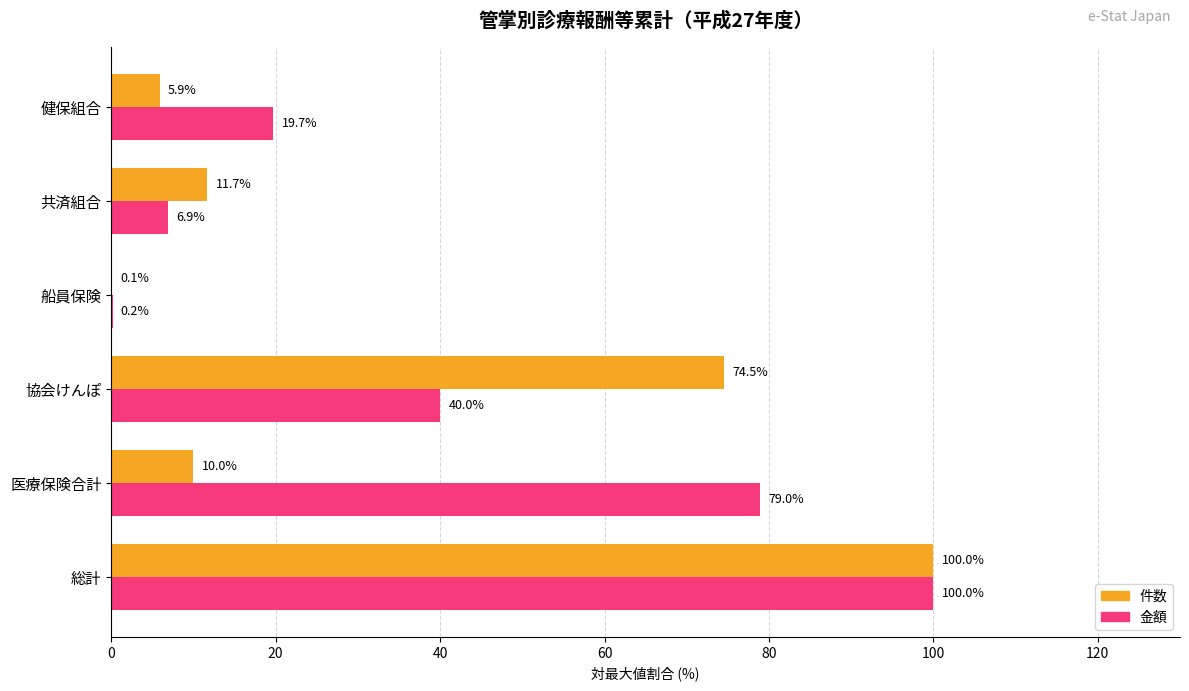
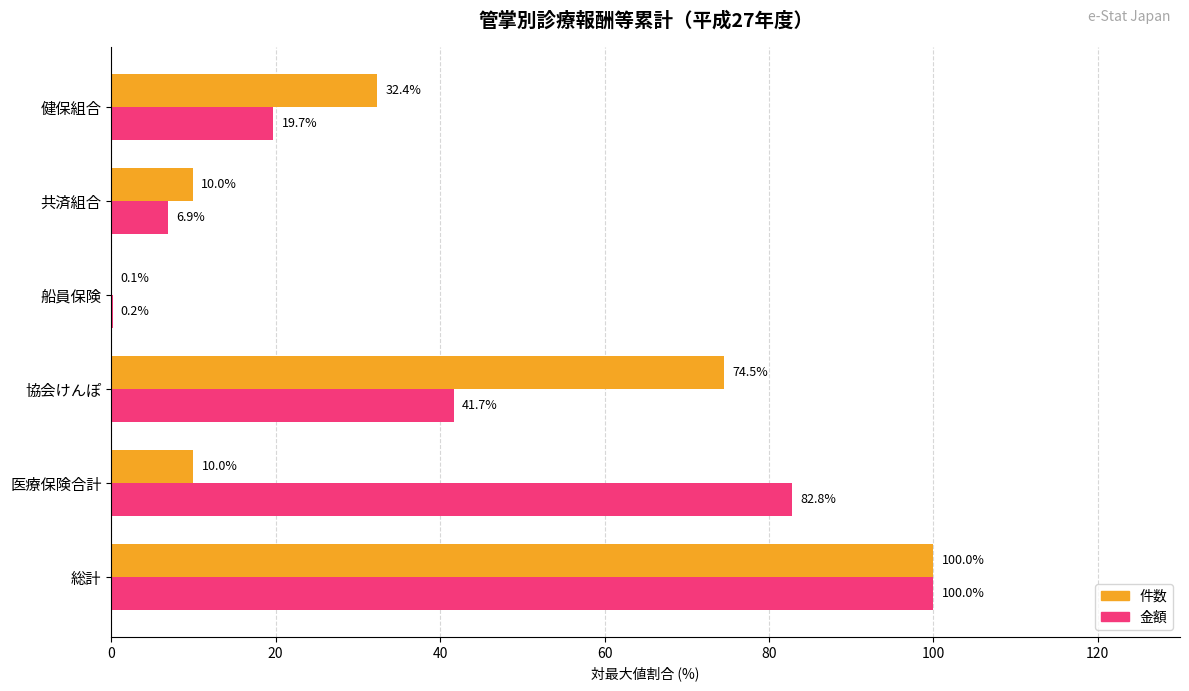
件数, 健保組合: 5.9% -> 32.4%
件数, 共済組合: 11.7% -> 10.0%
金額, 協会けんぽ: 40.0% -> 41.7%
金額, 医療保険合計: 79.0% -> 82.8%
